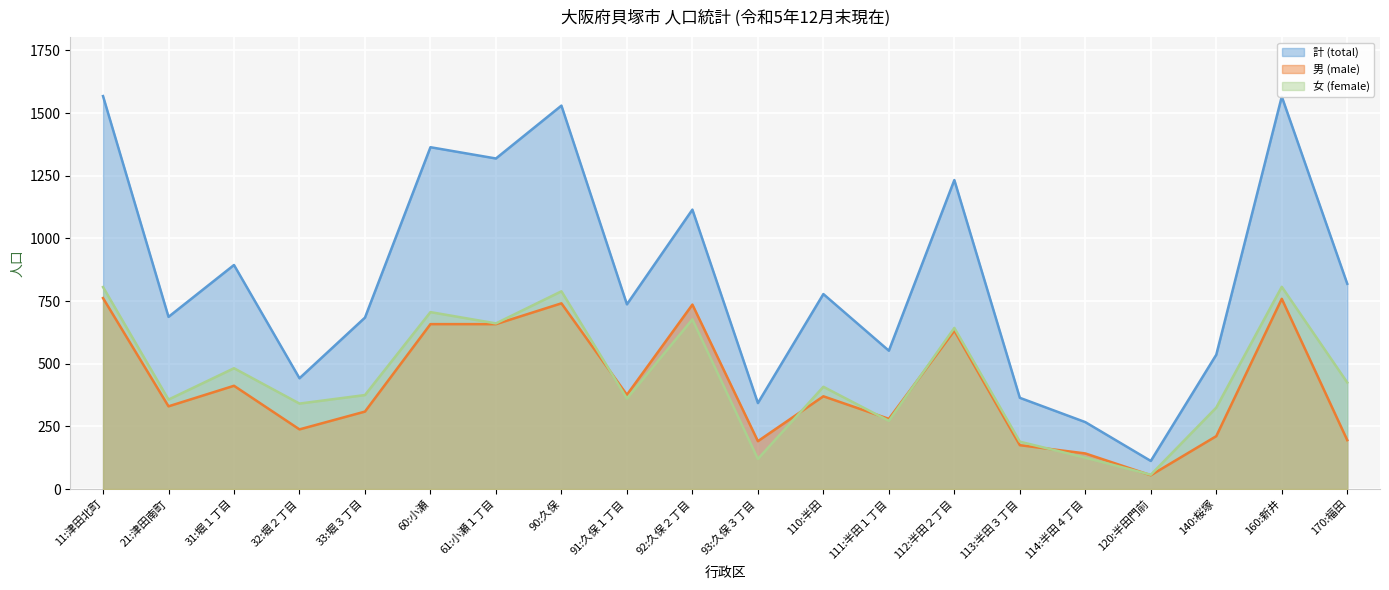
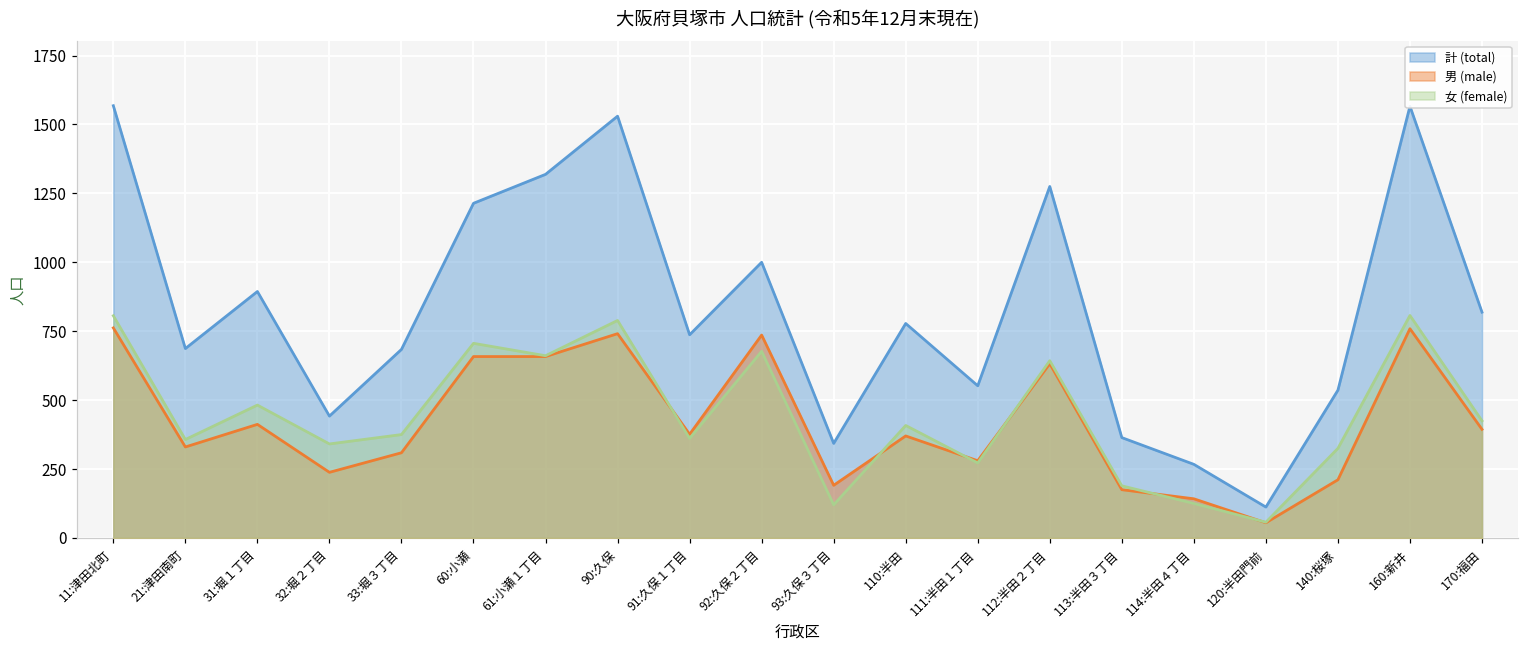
計 (total), 60:小瀬: 1360 -> 1210
計 (total), 92:久保２丁目: 1120 -> 1000
計 (total), 112:半田２丁目: 1230 -> 1280
男 (male), 170:福田: 200 -> 390
